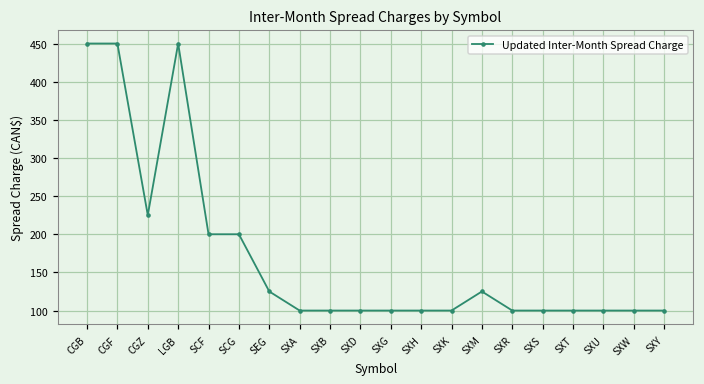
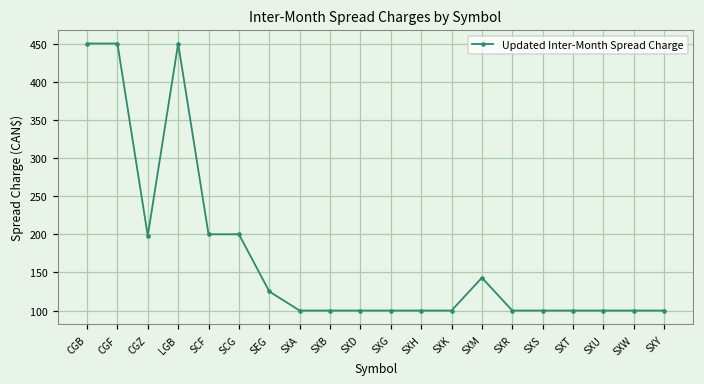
CGZ: 230 -> 200
SXM: 130 -> 140
